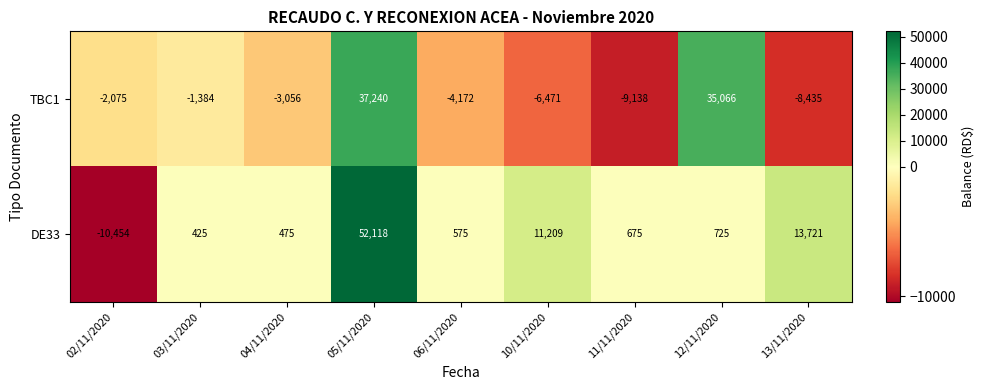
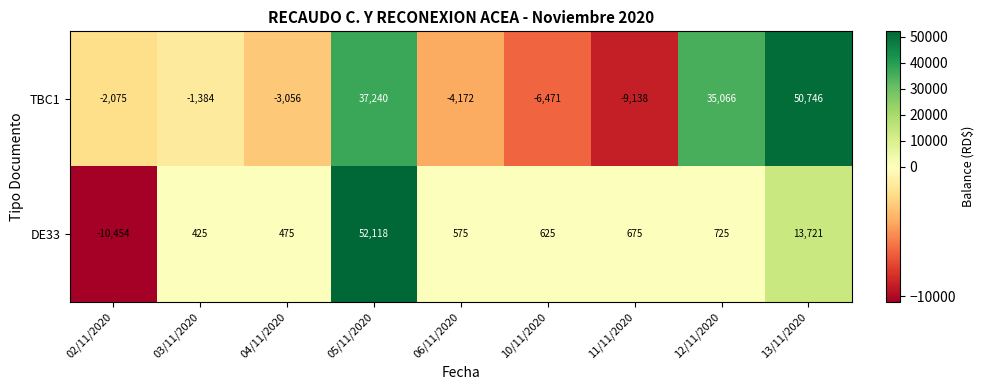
TBC1, 13/11/2020: -8,435 -> 50,746
DE33, 10/11/2020: 11,209 -> 625
